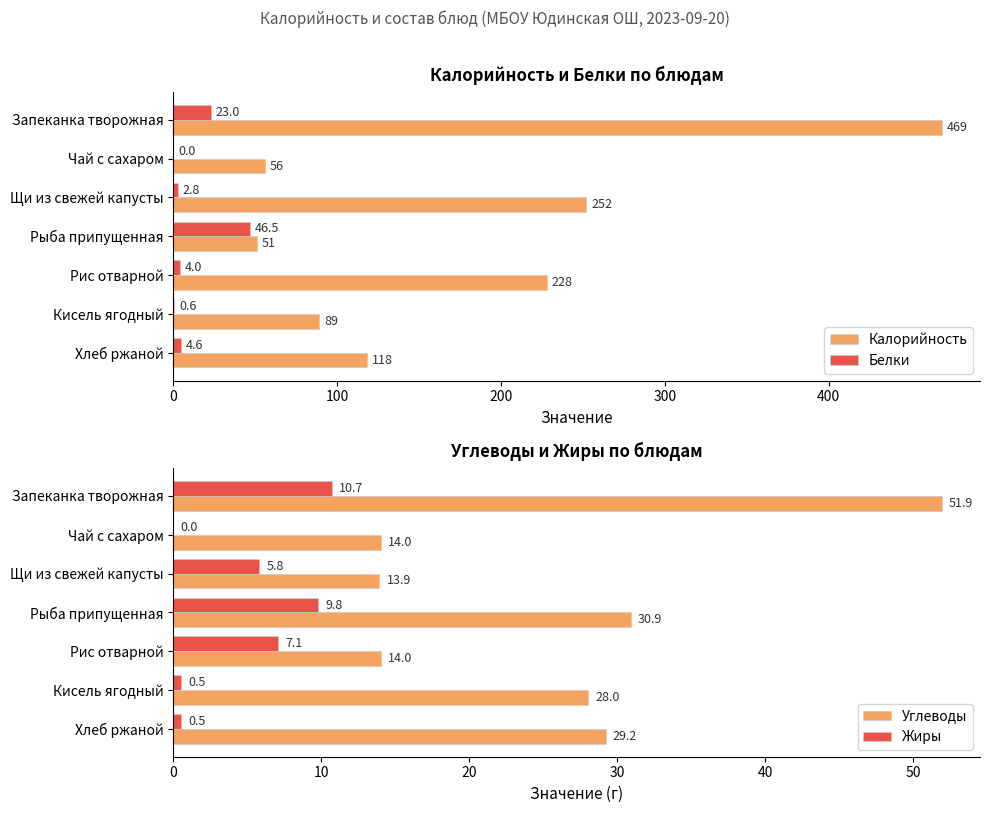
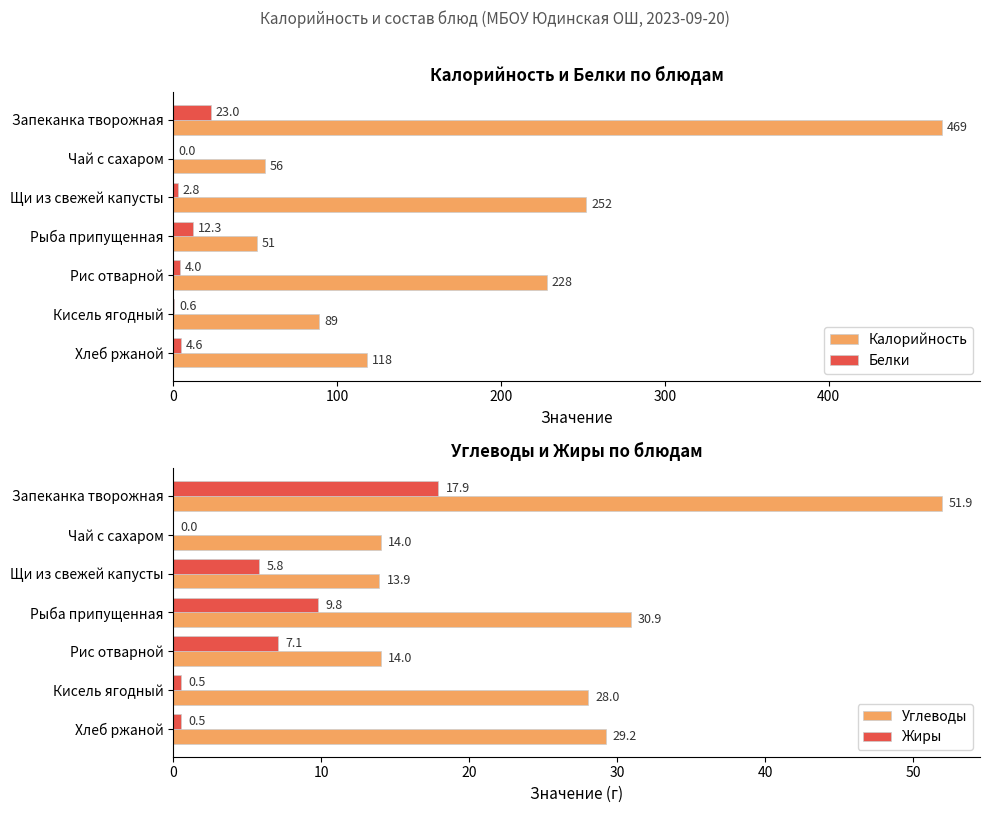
Калорийность и Белки по блюдам, Белки, Рыба припущенная: 46.5 -> 12.3
Углеводы и Жиры по блюдам, Жиры, Запеканка творожная: 10.7 -> 17.9
